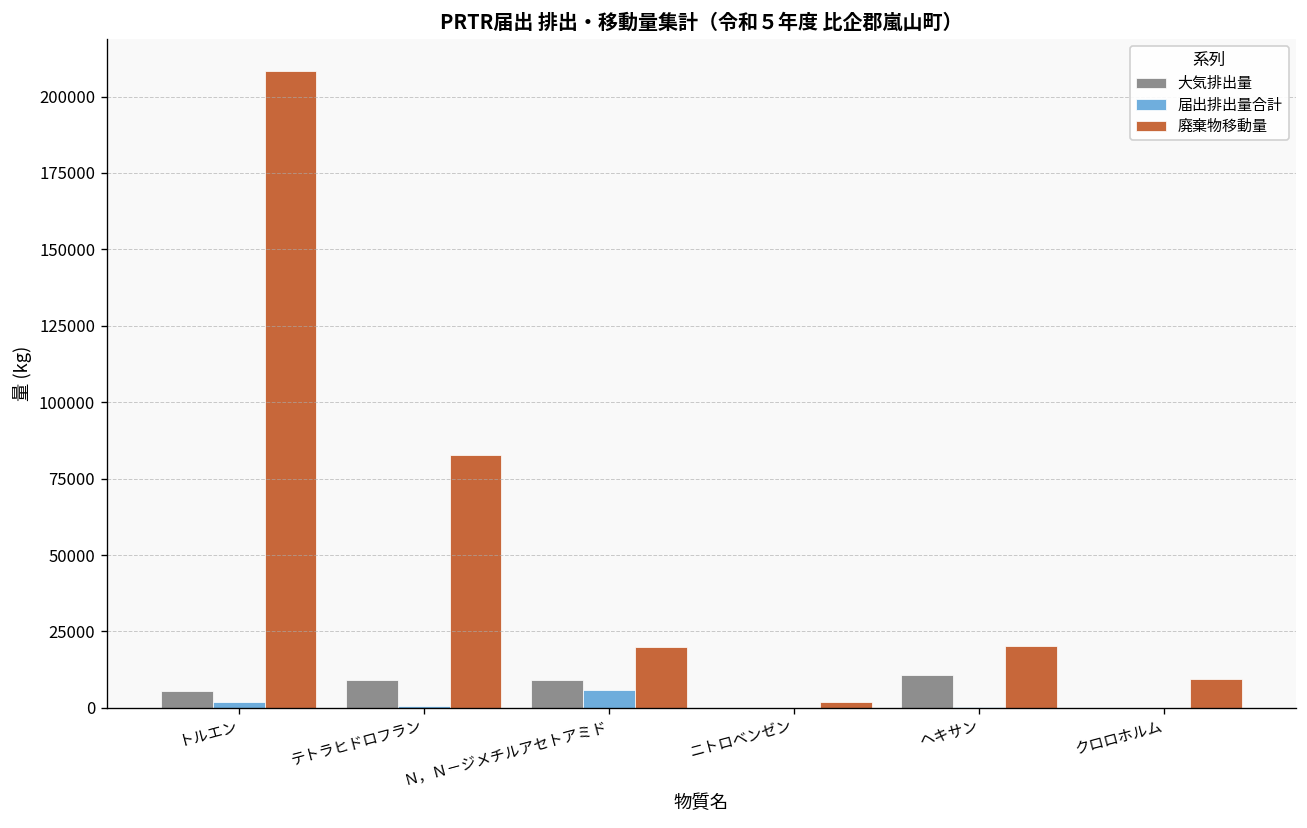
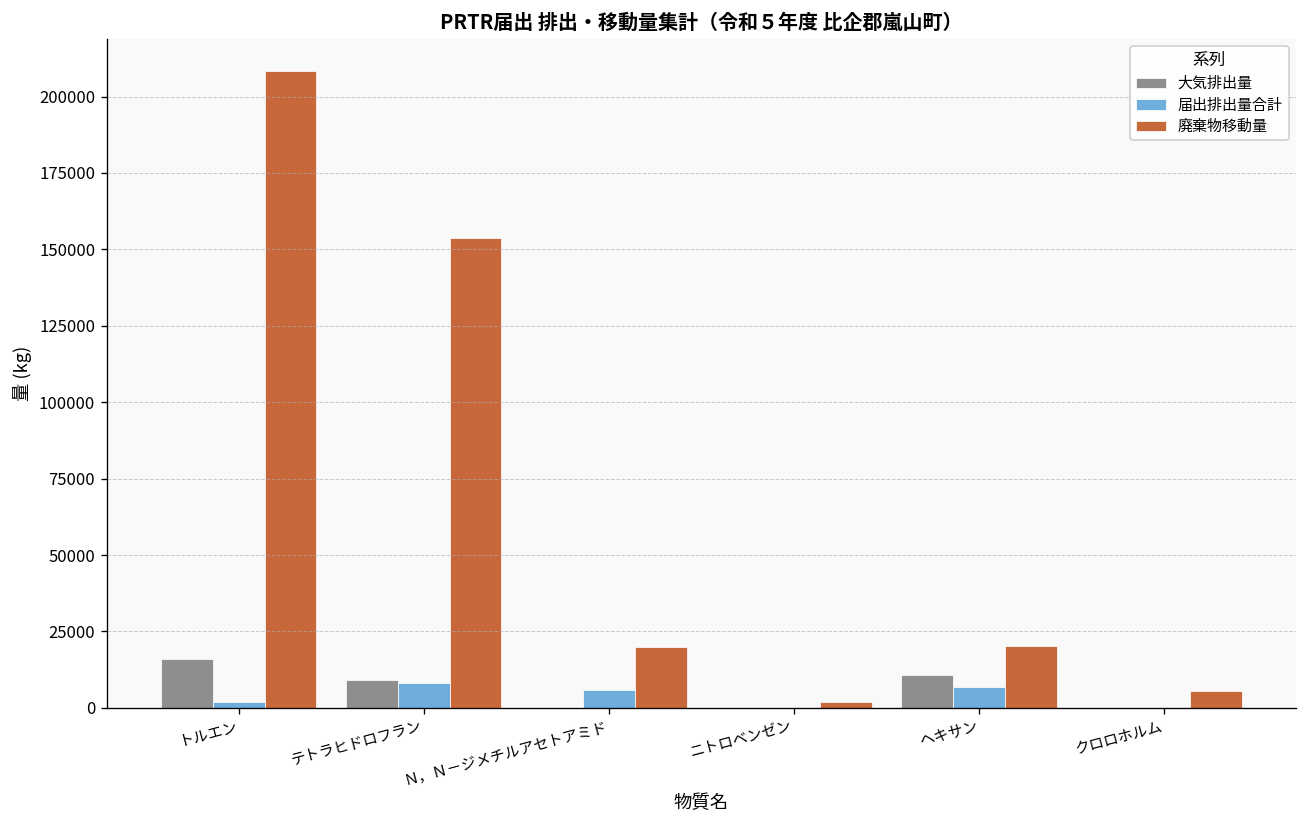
大気排出量, トルエン: 6000 -> 16000
届出排出量合計, テトラヒドロフラン: 0 -> 8000
廃棄物移動量, テトラヒドロフラン: 83000 -> 154000
大気排出量, Ｎ，Ｎ－ジメチルアセトアミド: 9000 -> 0
届出排出量合計, ヘキサン: 0 -> 7000
廃棄物移動量, クロロホルム: 9000 -> 6000
